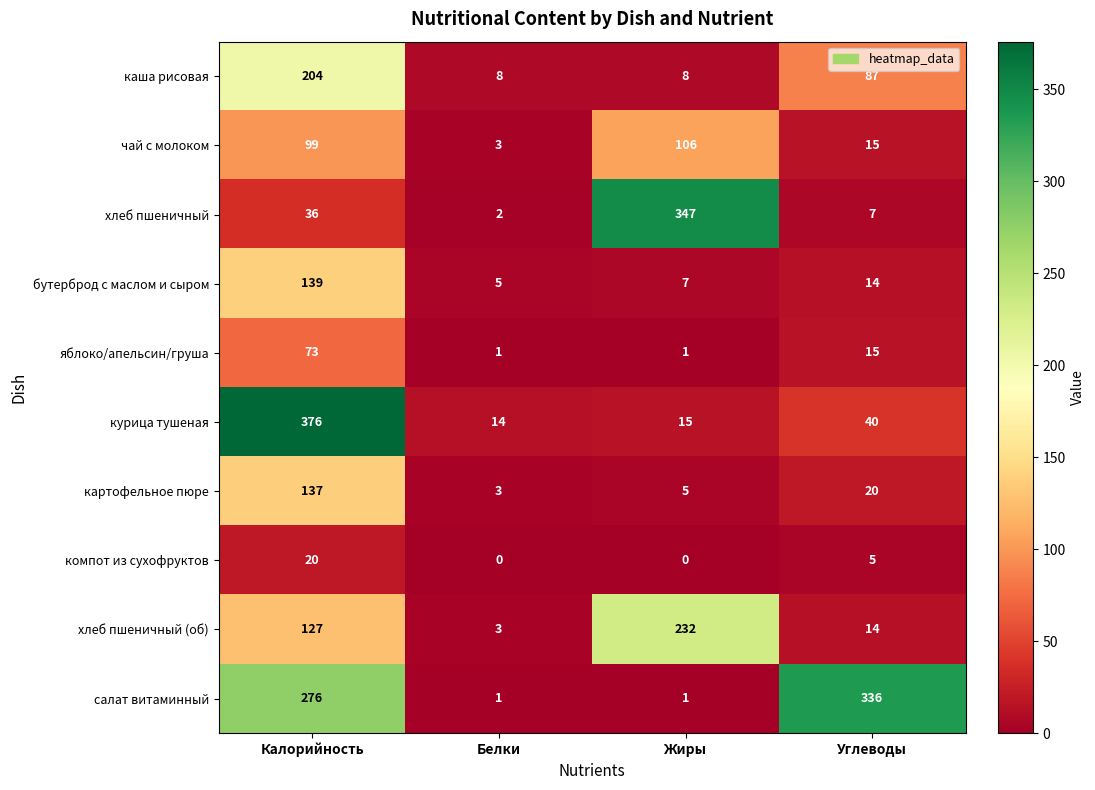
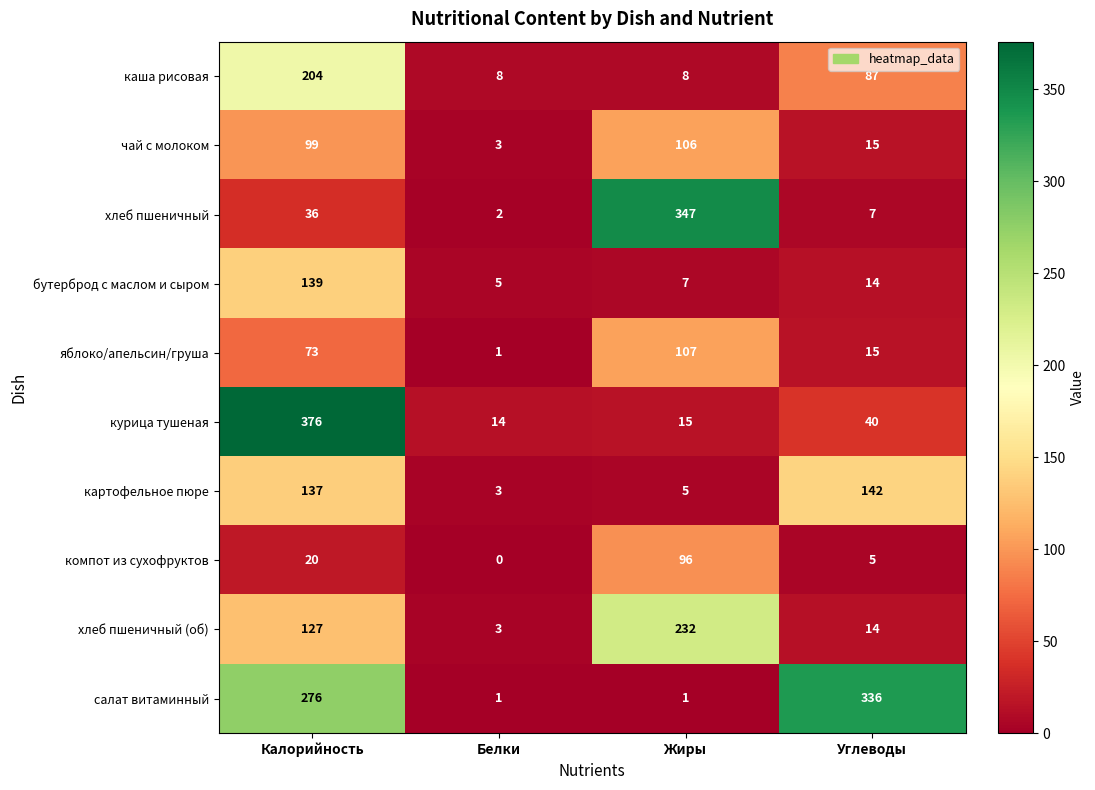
яблоко/апельсин/груша, Жиры: 1 -> 107
картофельное пюре, Углеводы: 20 -> 142
компот из сухофруктов, Жиры: 0 -> 96
